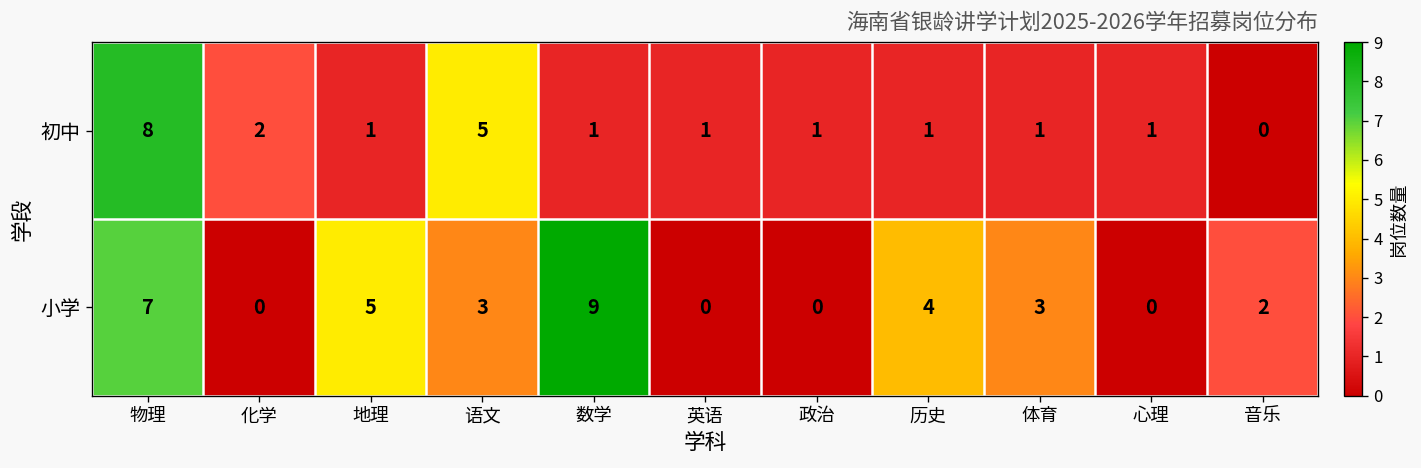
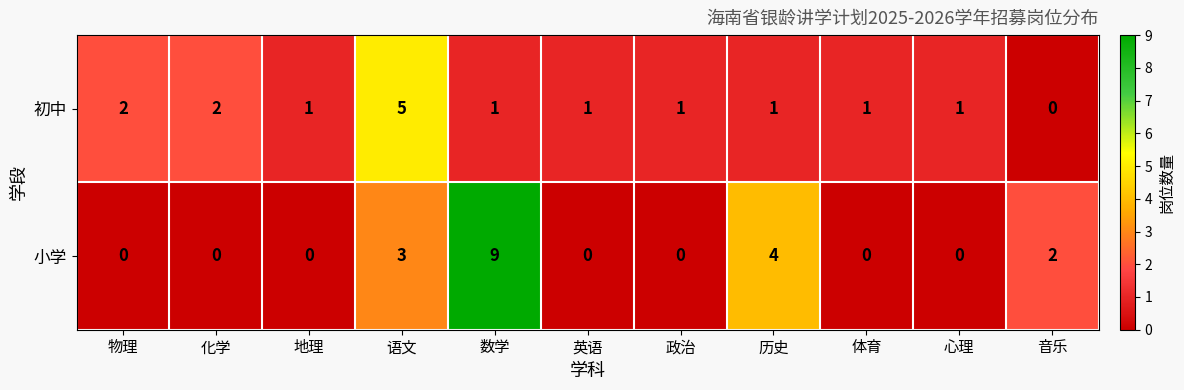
初中, 物理: 8 -> 2
小学, 物理: 7 -> 0
小学, 地理: 5 -> 0
小学, 体育: 3 -> 0
